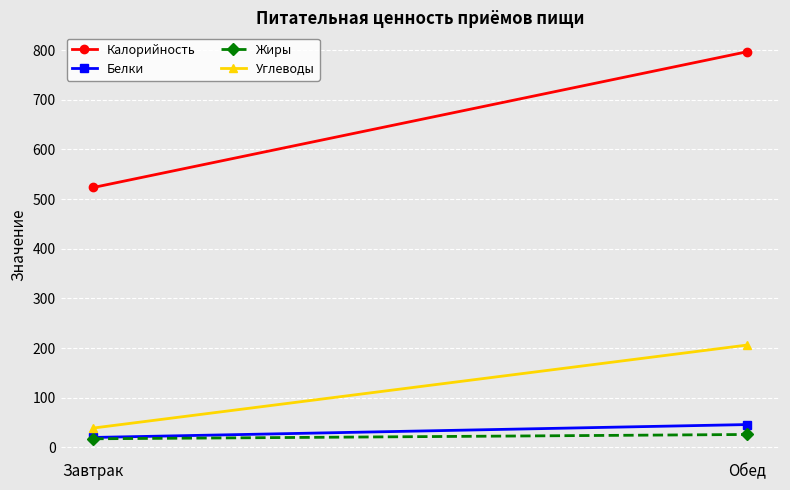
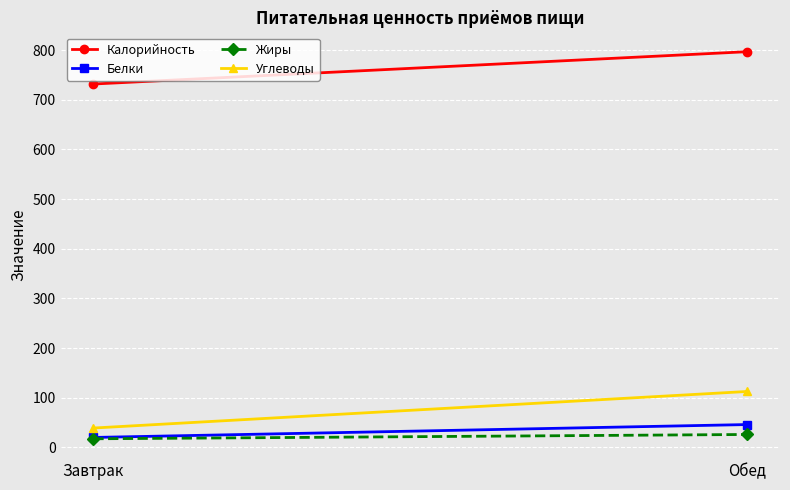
Калорийность, Завтрак: 520 -> 730
Углеводы, Обед: 210 -> 110
